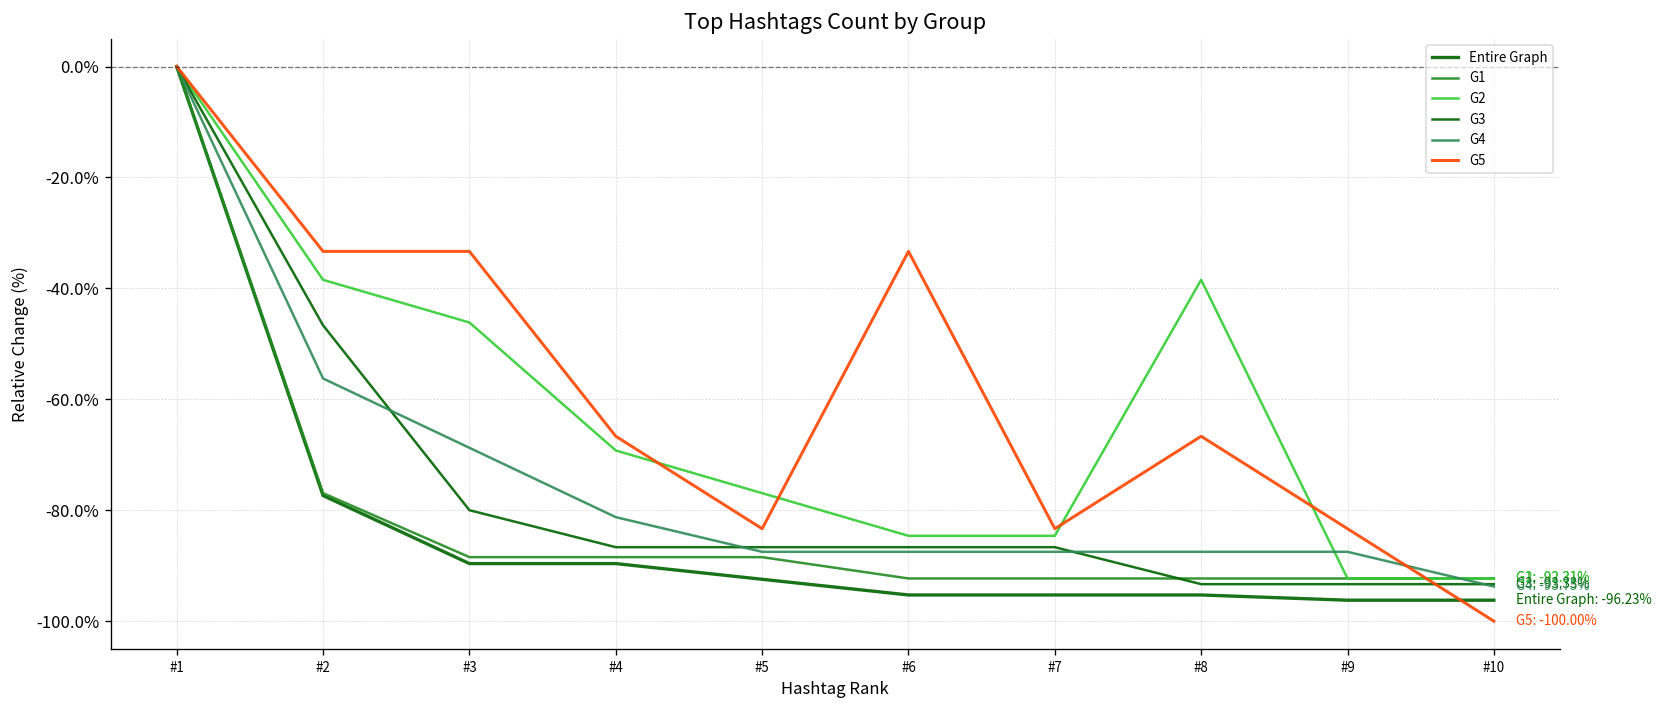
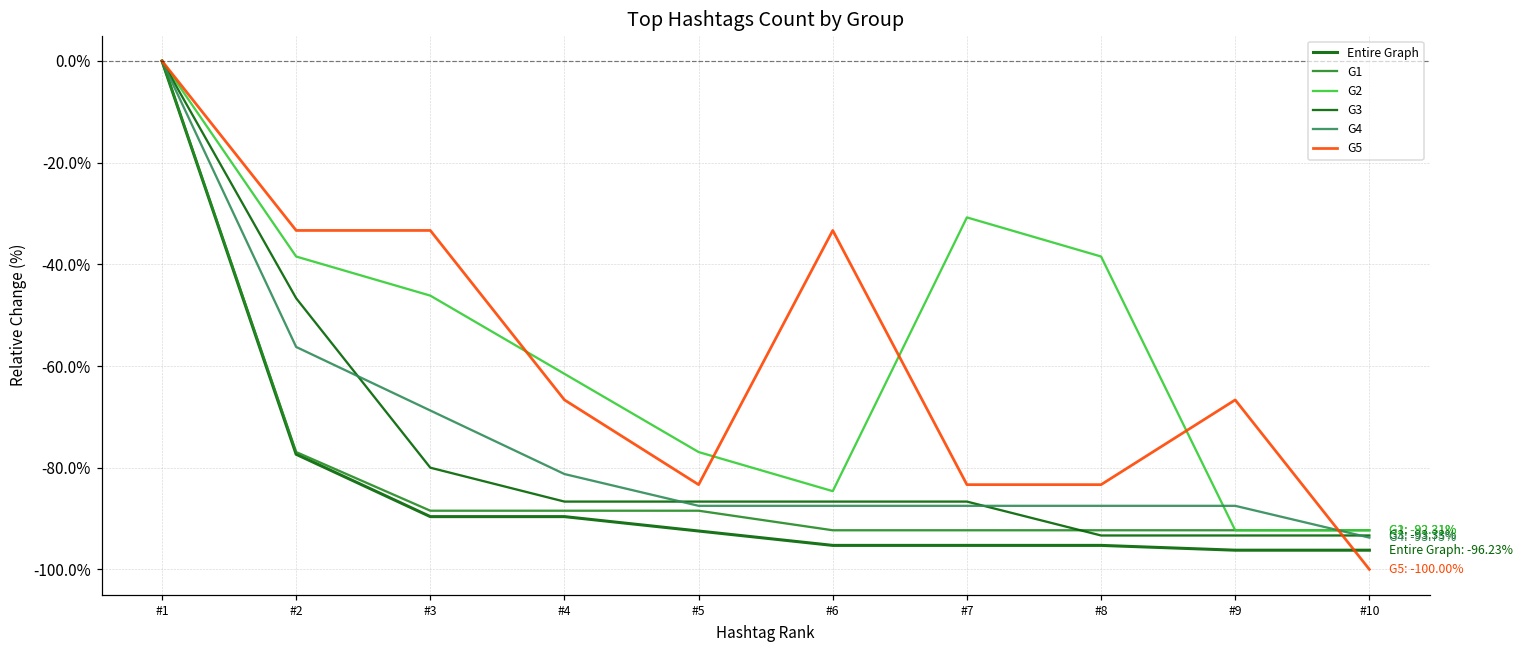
G2, #4: -69% -> -62%
G2, #7: -85% -> -31%
G5, #8: -67% -> -83%
G5, #9: -83% -> -67%
